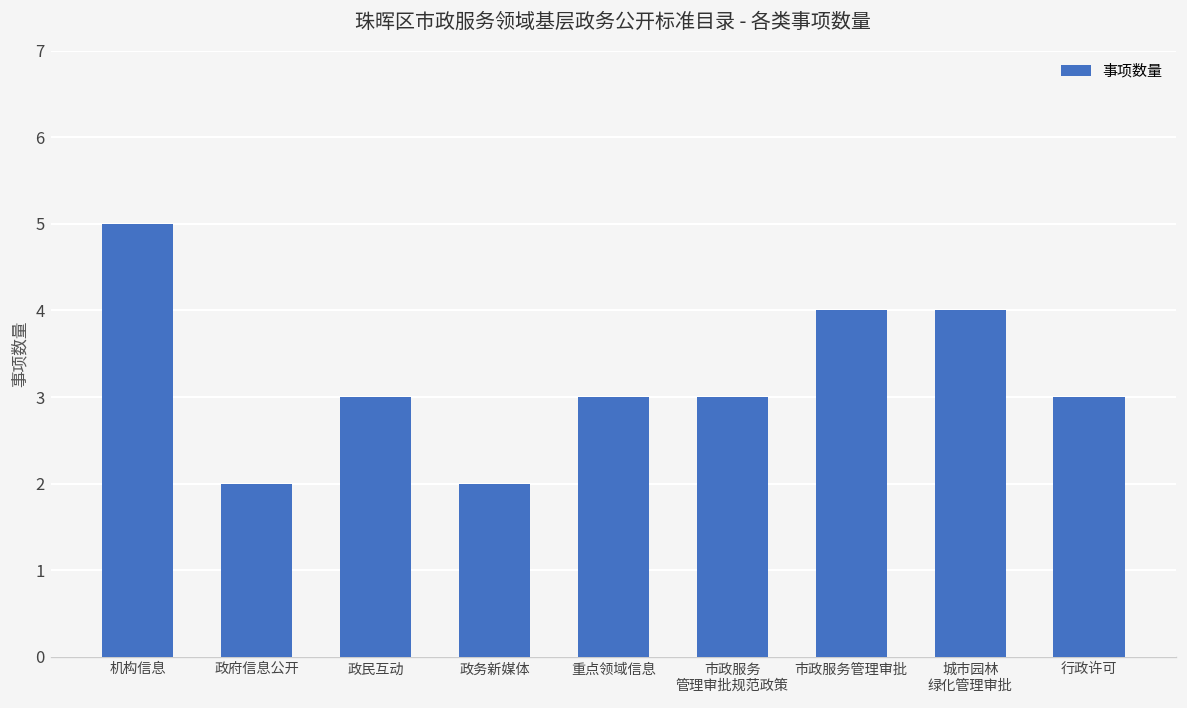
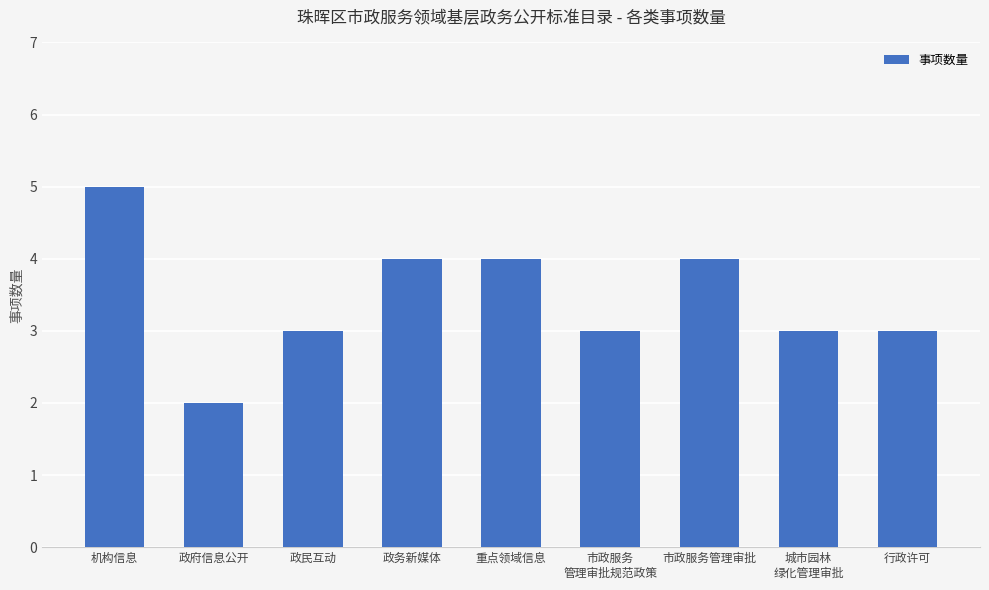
政务新媒体: 2 -> 4
重点领域信息: 3 -> 4
城市园林 绿化管理审批: 4 -> 3
